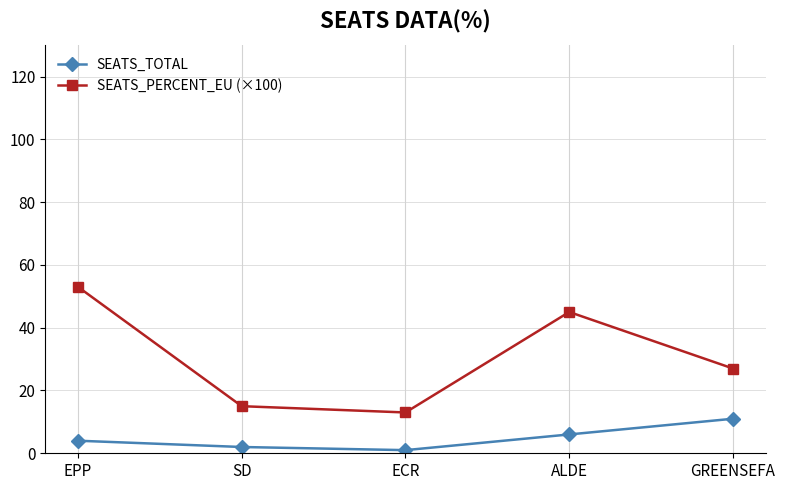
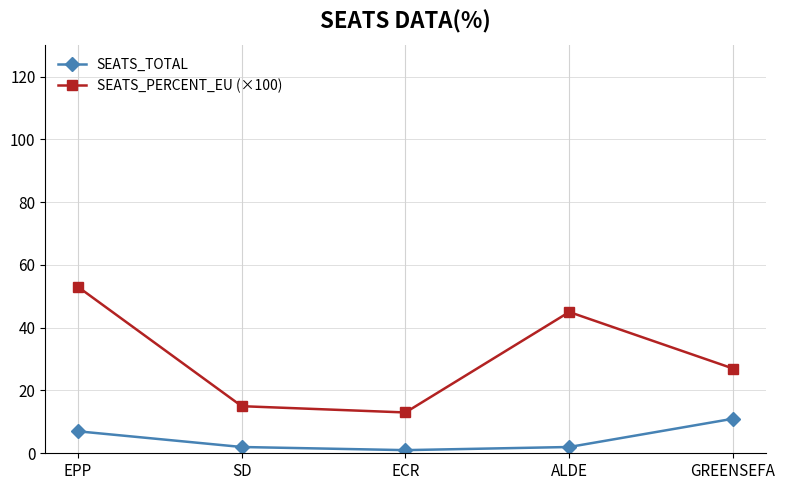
SEATS_TOTAL, EPP: 4 -> 7
SEATS_TOTAL, ALDE: 6 -> 2
